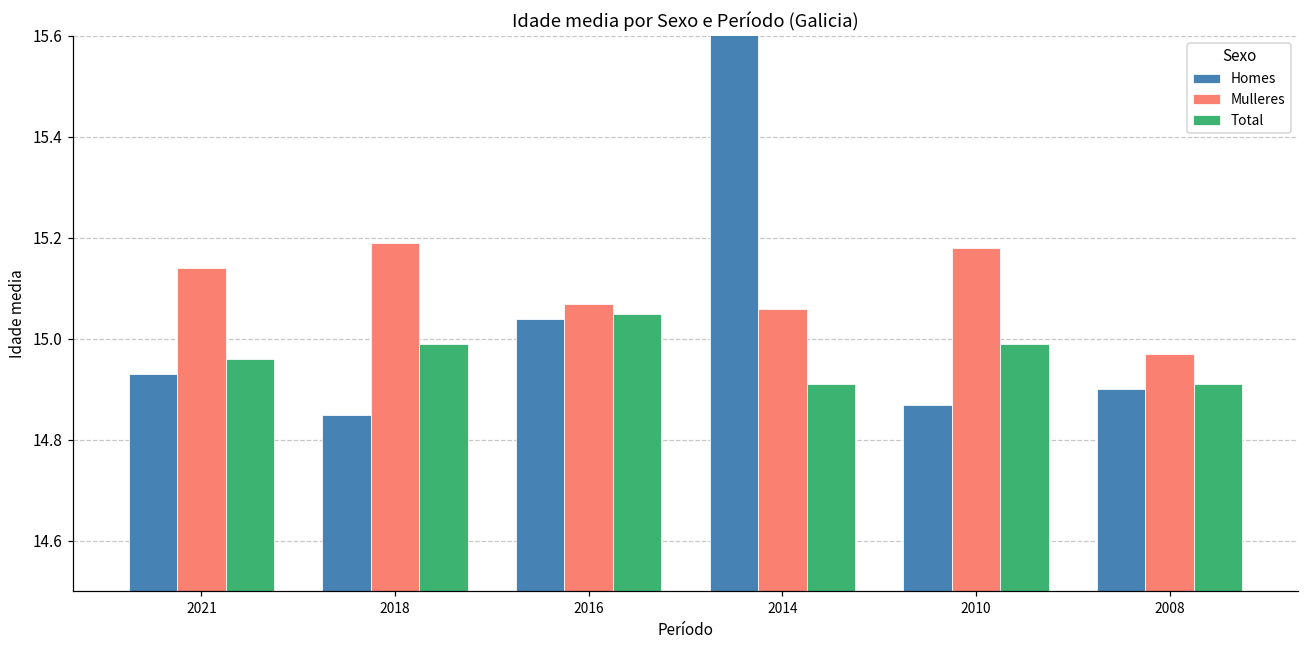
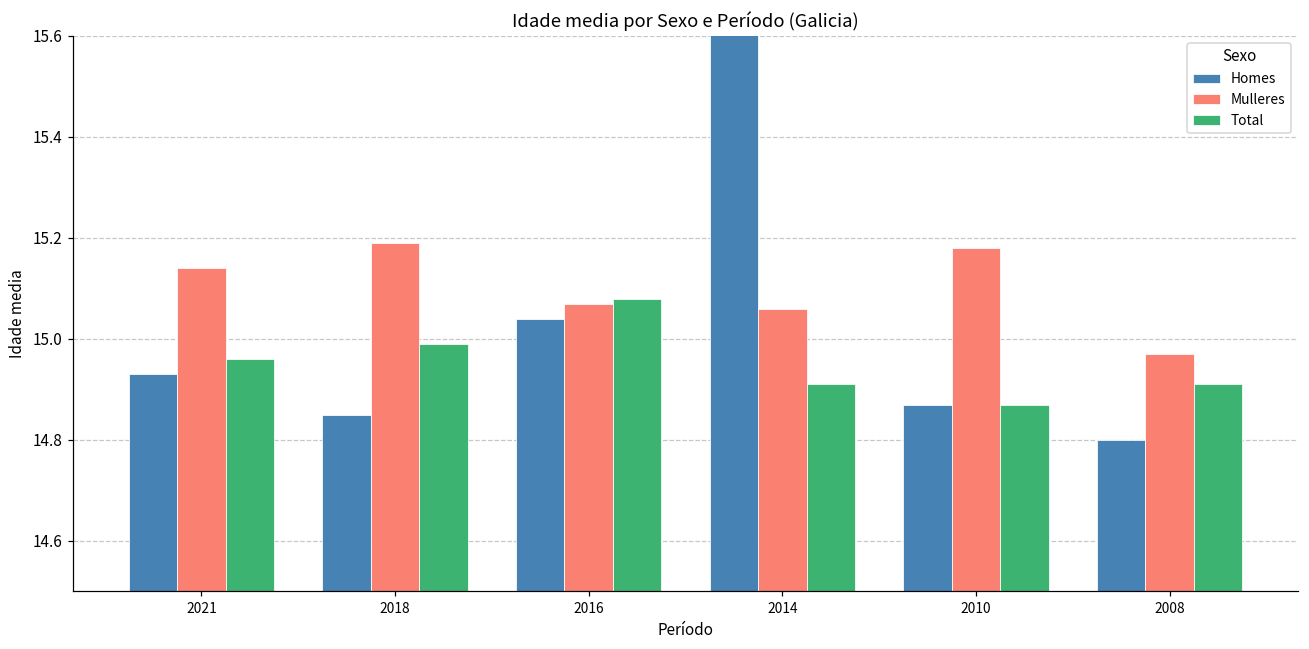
Total, 2016: 15.05 -> 15.08
Total, 2010: 14.99 -> 14.87
Homes, 2008: 14.9 -> 14.8
